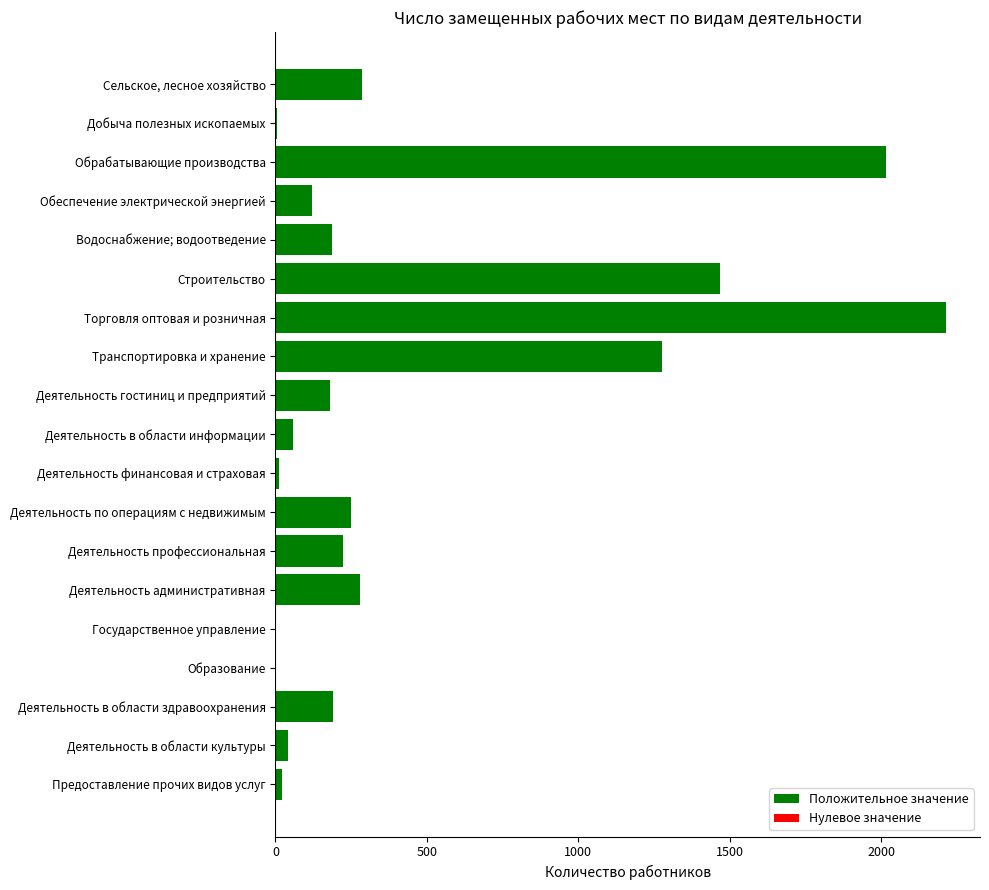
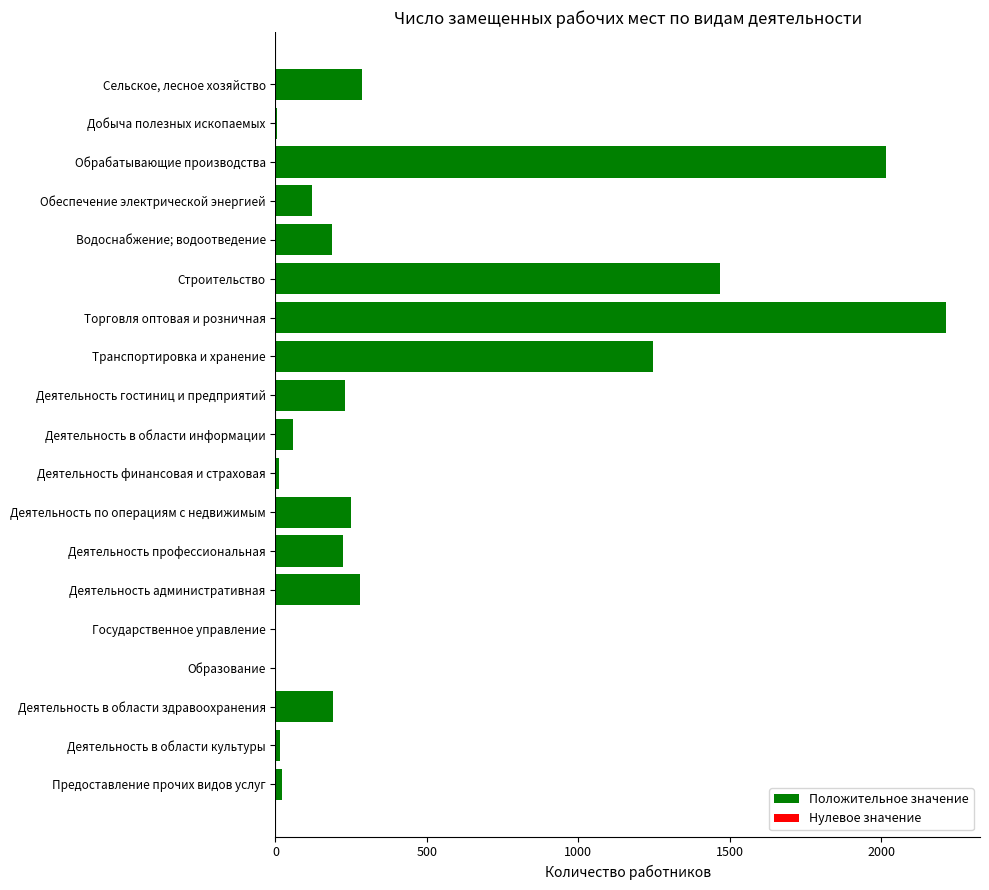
Транспортировка и хранение: 1280 -> 1250
Деятельность гостиниц и предприятий: 180 -> 230
Деятельность в области культуры: 40 -> 10
